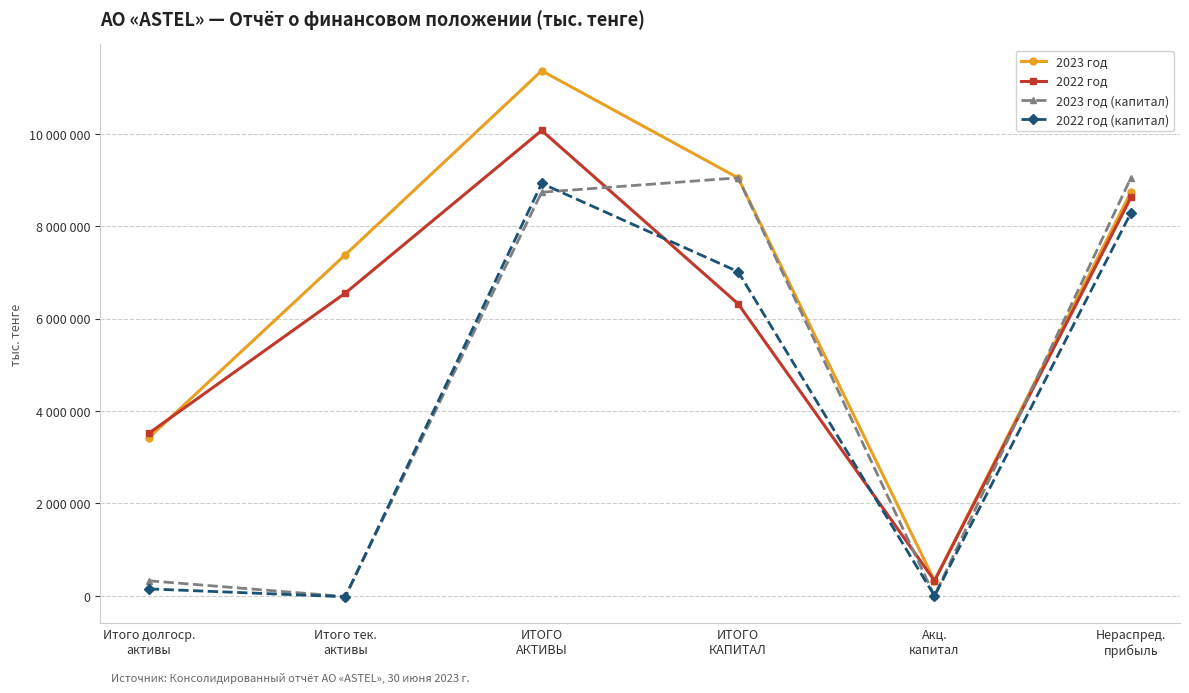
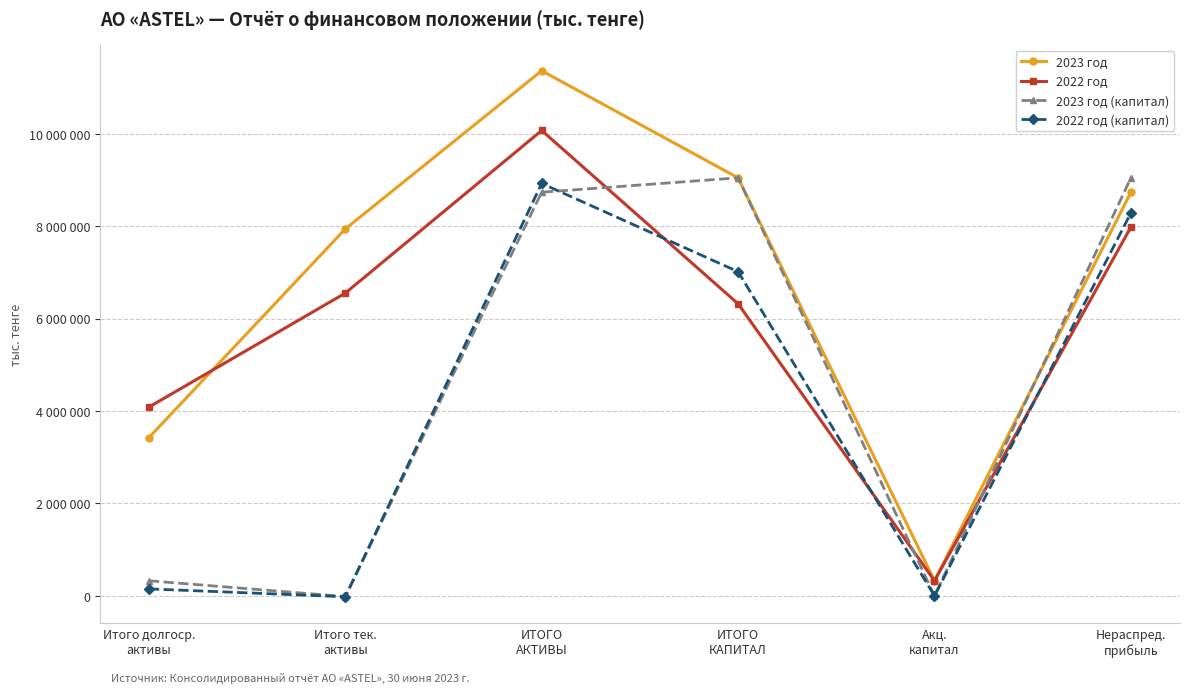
2022 год, Итого долгоср. активы: 3500000 -> 4100000
2023 год, Итого тек. активы: 7400000 -> 7900000
2022 год, Нераспред. прибыль: 8600000 -> 8000000
